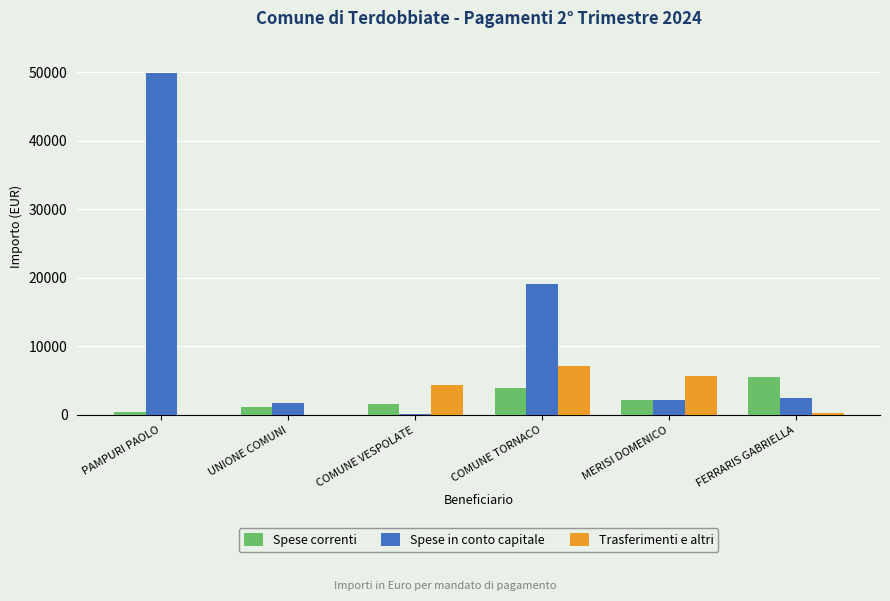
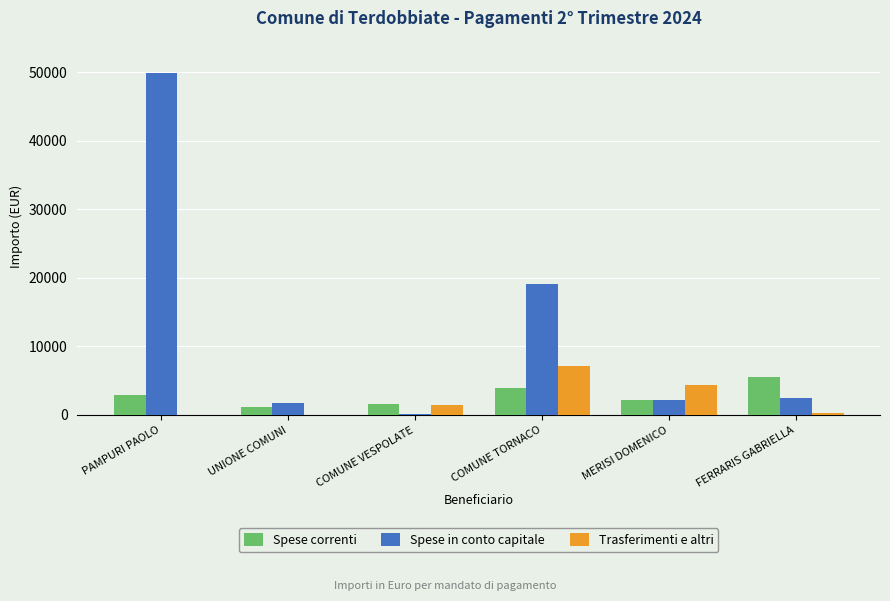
Spese correnti, PAMPURI PAOLO: 0 -> 3000
Trasferimenti e altri, COMUNE VESPOLATE: 4000 -> 1000
Trasferimenti e altri, MERISI DOMENICO: 6000 -> 4000
